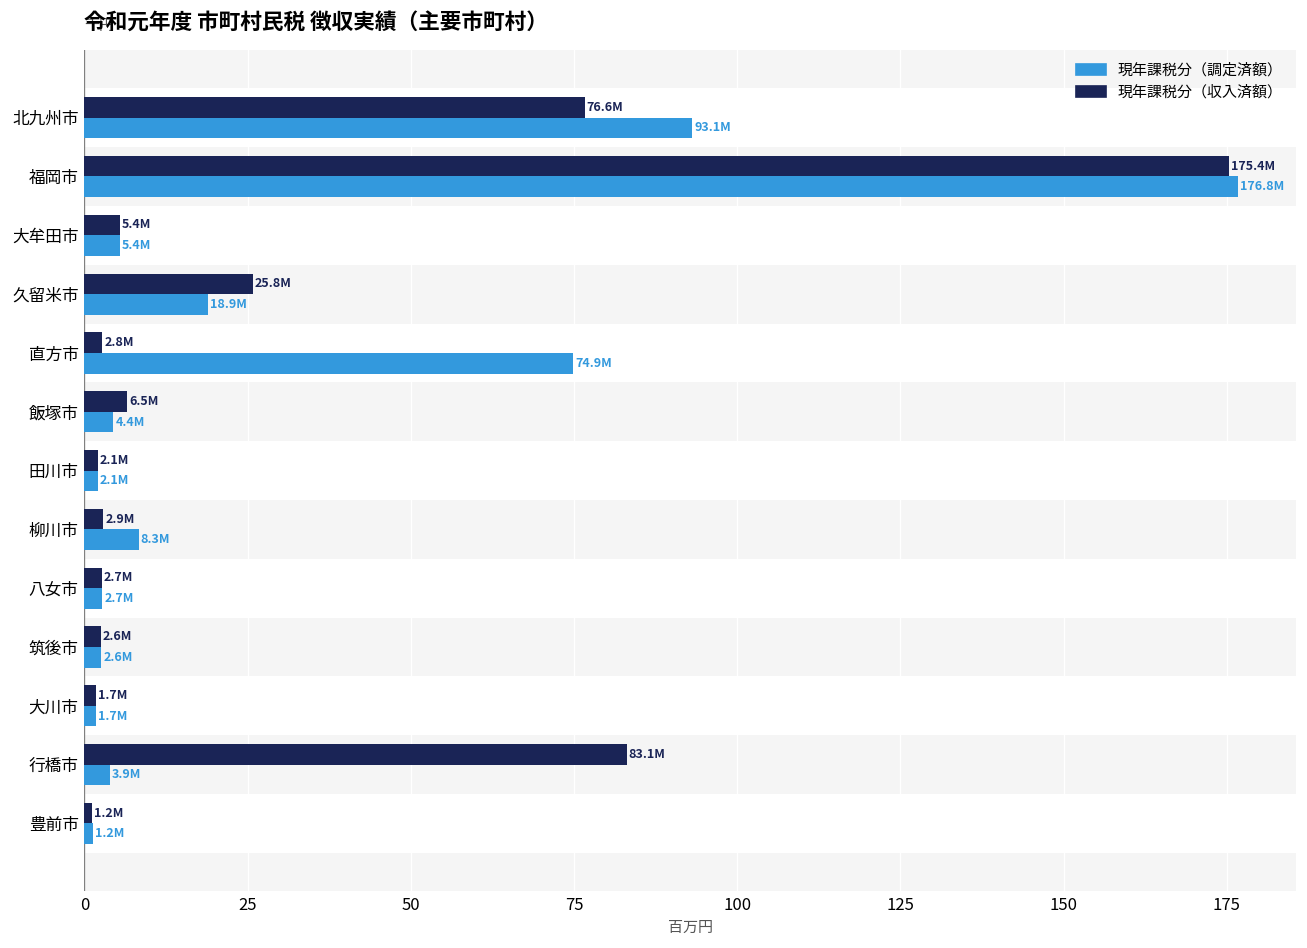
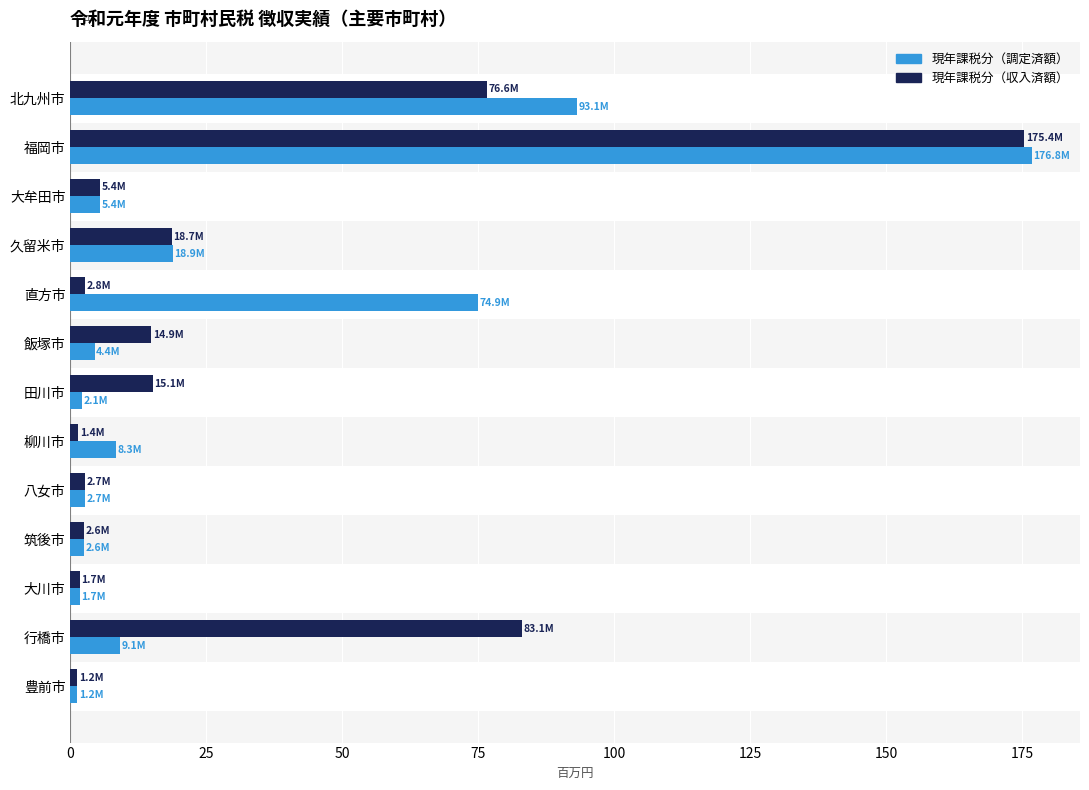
現年課税分（収入済額）, 久留米市: 25.8M -> 18.7M
現年課税分（収入済額）, 飯塚市: 6.5M -> 14.9M
現年課税分（収入済額）, 田川市: 2.1M -> 15.1M
現年課税分（収入済額）, 柳川市: 2.9M -> 1.4M
現年課税分（調定済額）, 行橋市: 3.9M -> 9.1M
